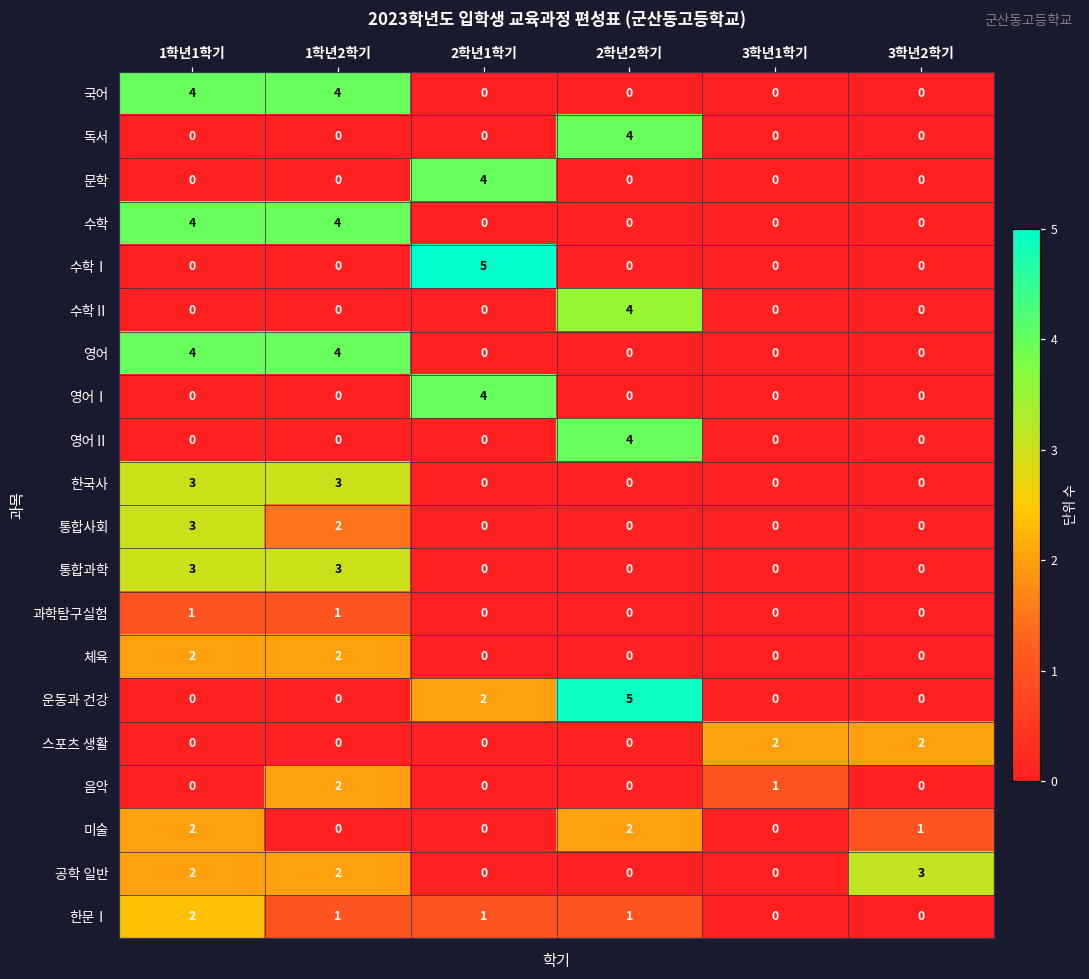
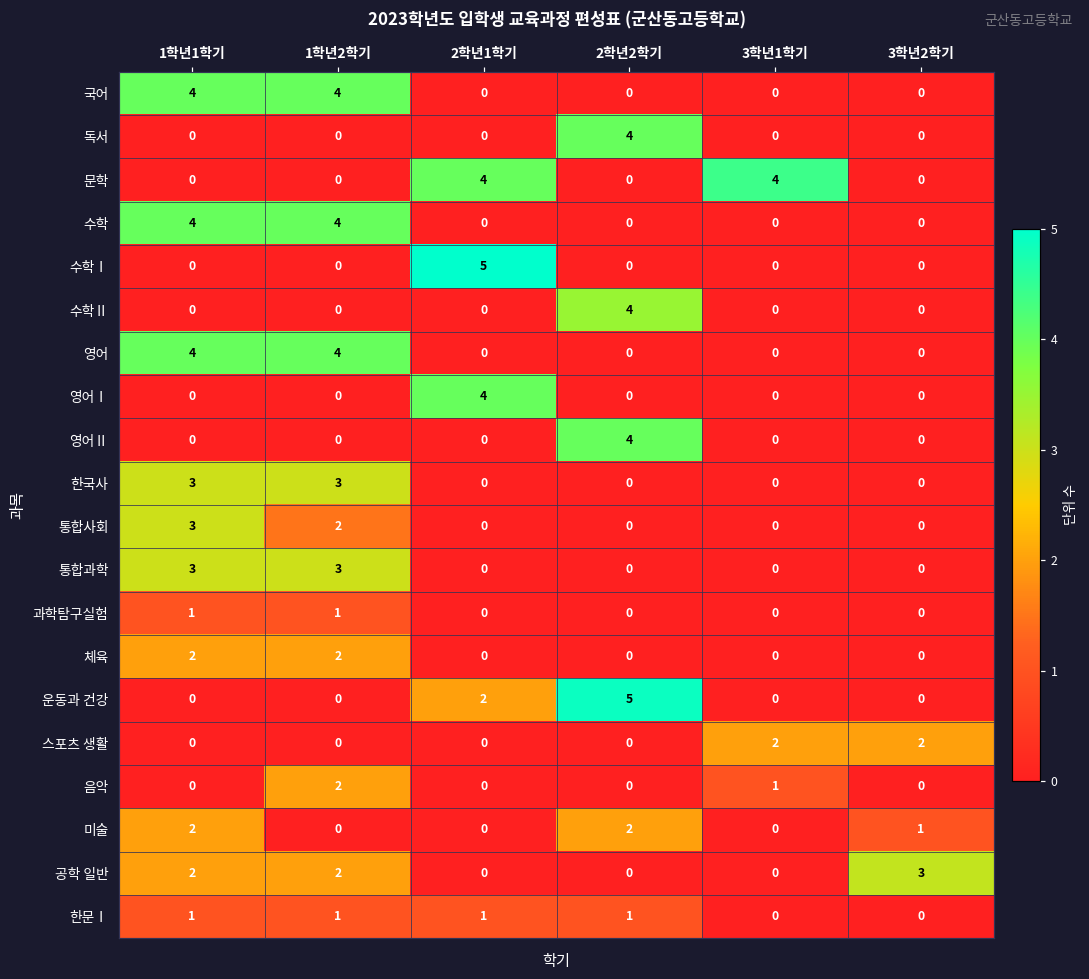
문학, 3학년1학기: 0 -> 4
한문Ⅰ, 1학년1학기: 2 -> 1
